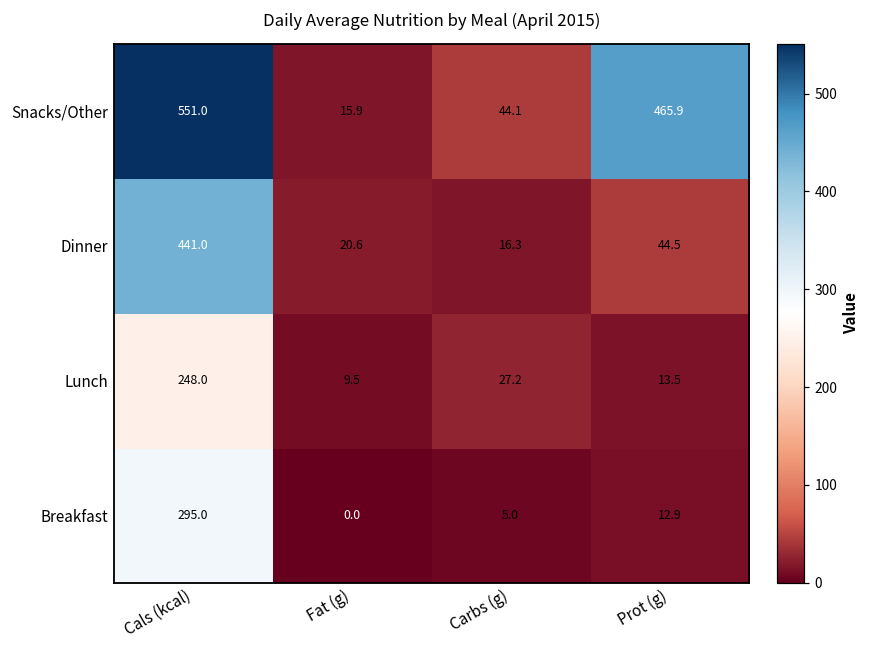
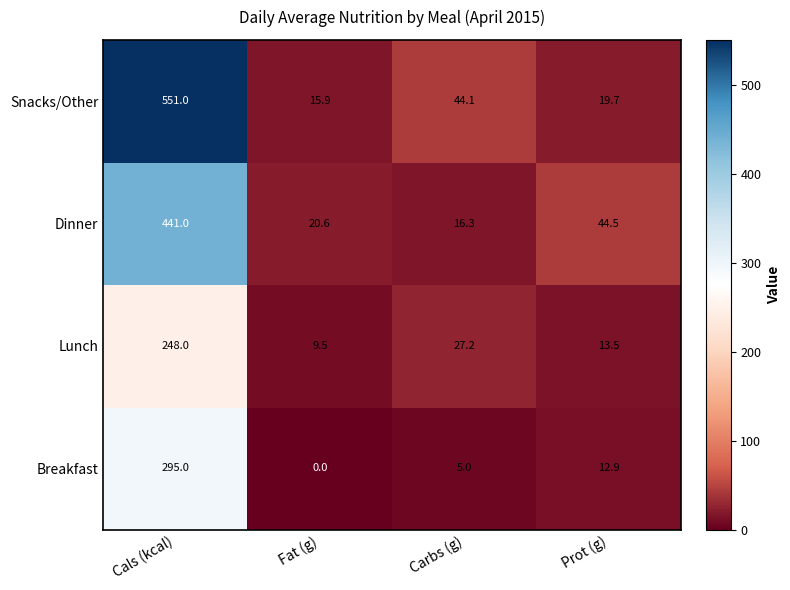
Snacks/Other, Prot (g): 465.9 -> 19.7
